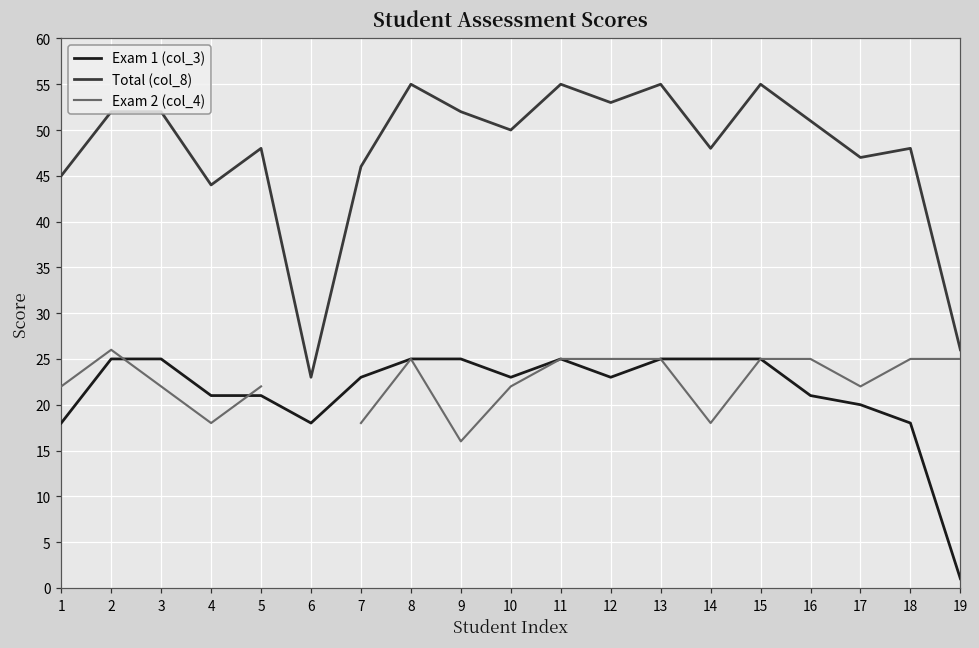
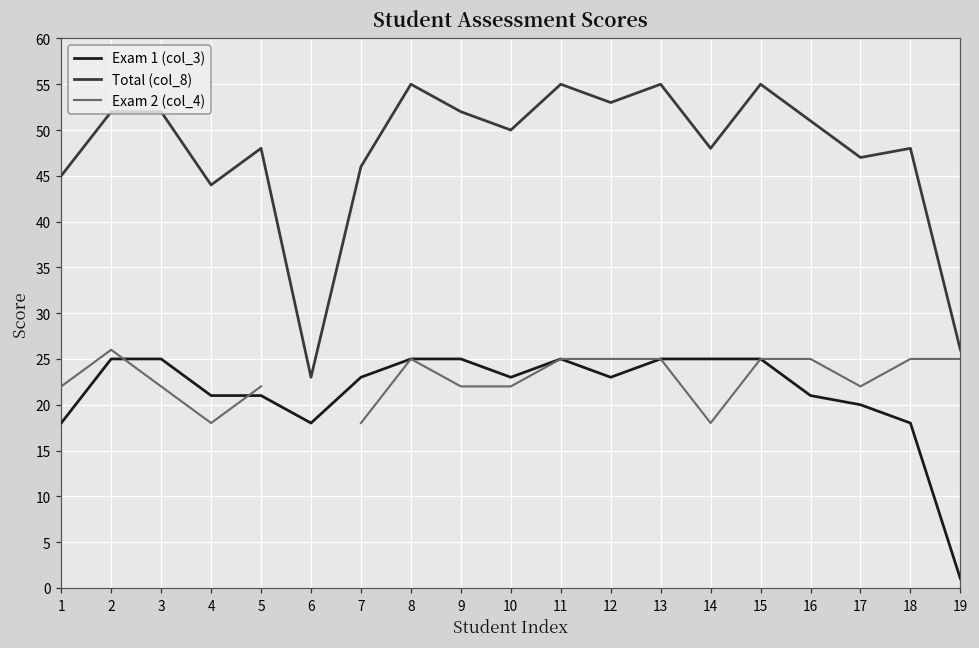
Exam 2 (col_4), 9: 16 -> 22
